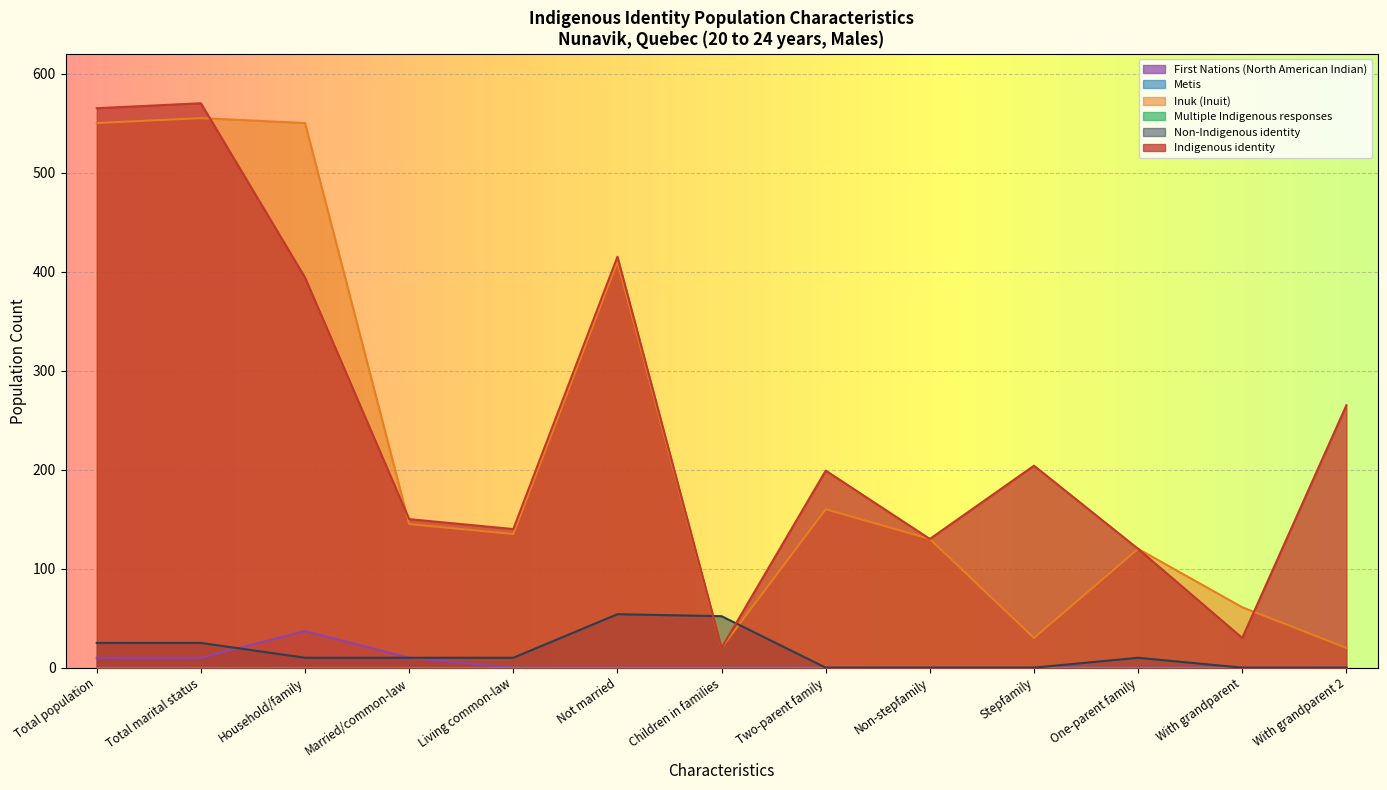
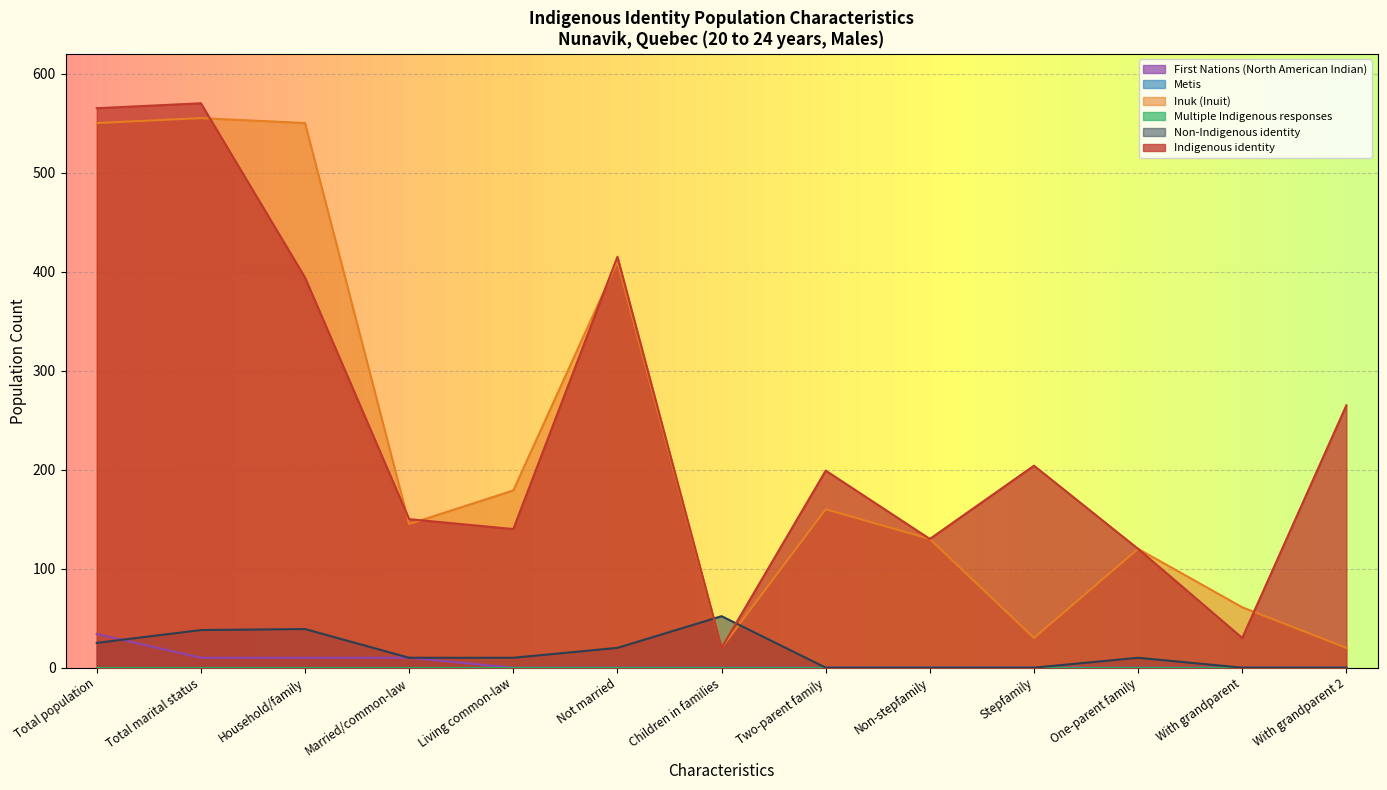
First Nations (North American Indian), Total population: 10 -> 30
Non-Indigenous identity, Total marital status: 30 -> 40
First Nations (North American Indian), Household/family: 40 -> 10
Non-Indigenous identity, Household/family: 10 -> 40
Inuk (Inuit), Living common-law: 140 -> 180
Non-Indigenous identity, Not married: 50 -> 20
